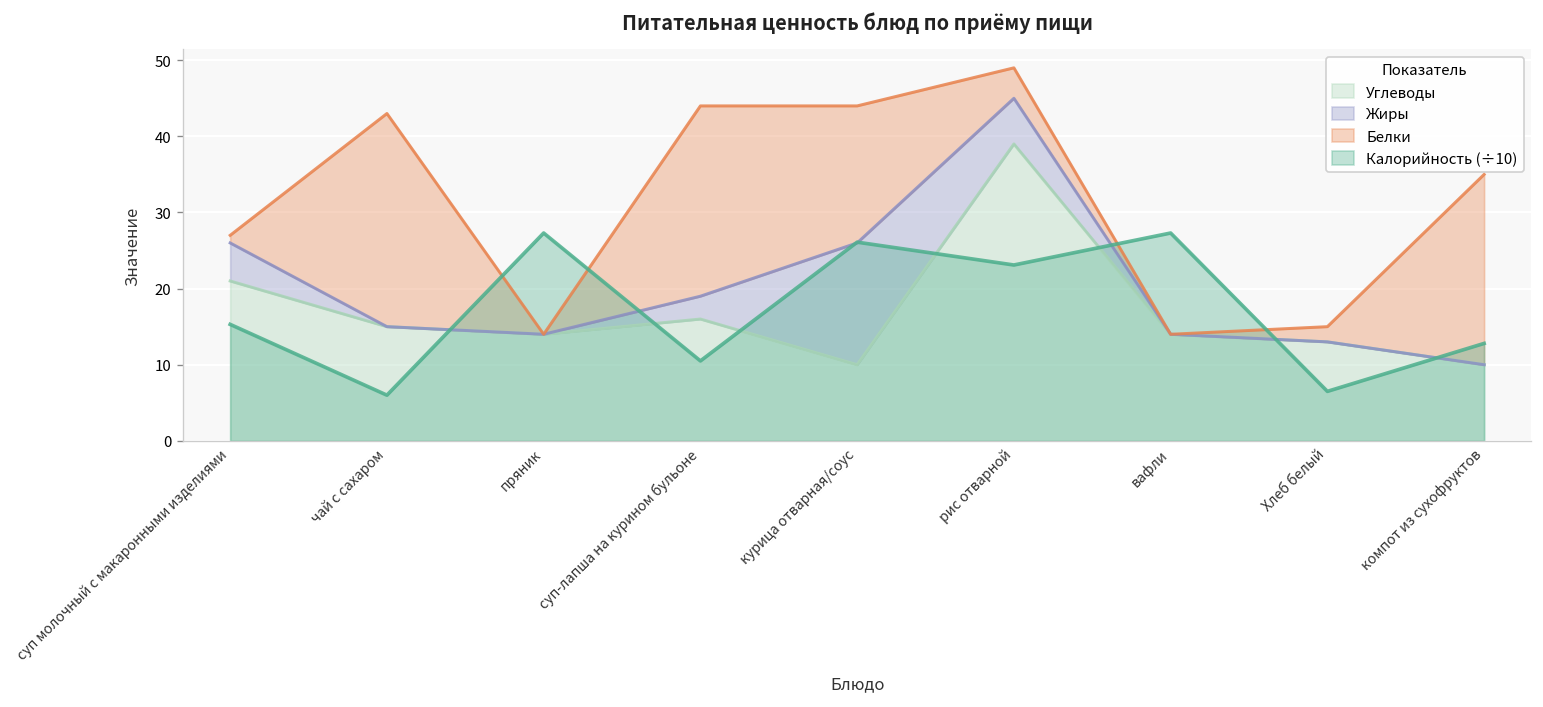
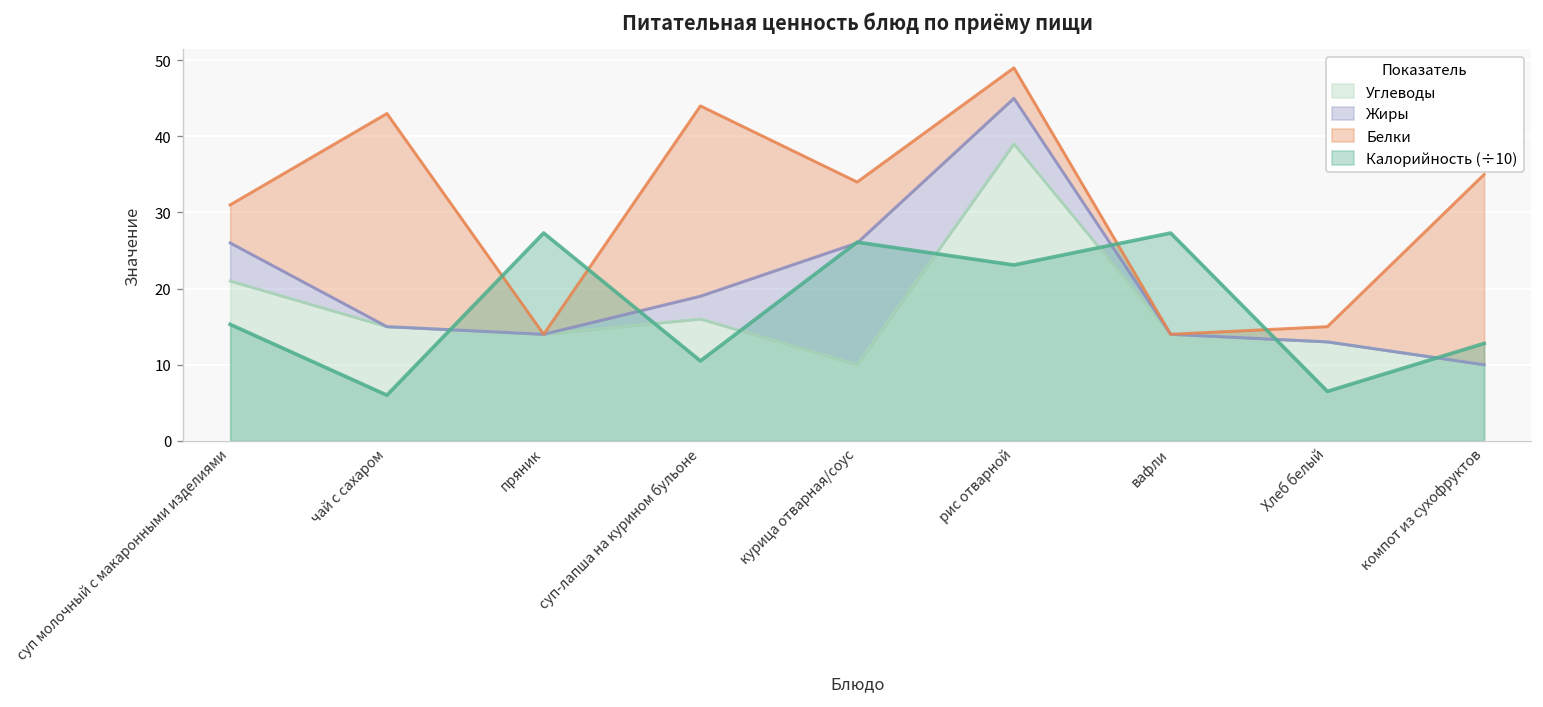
Белки, суп молочный с макаронными изделиями: 1 -> 5
Белки, курица отварная/соус: 18 -> 8
